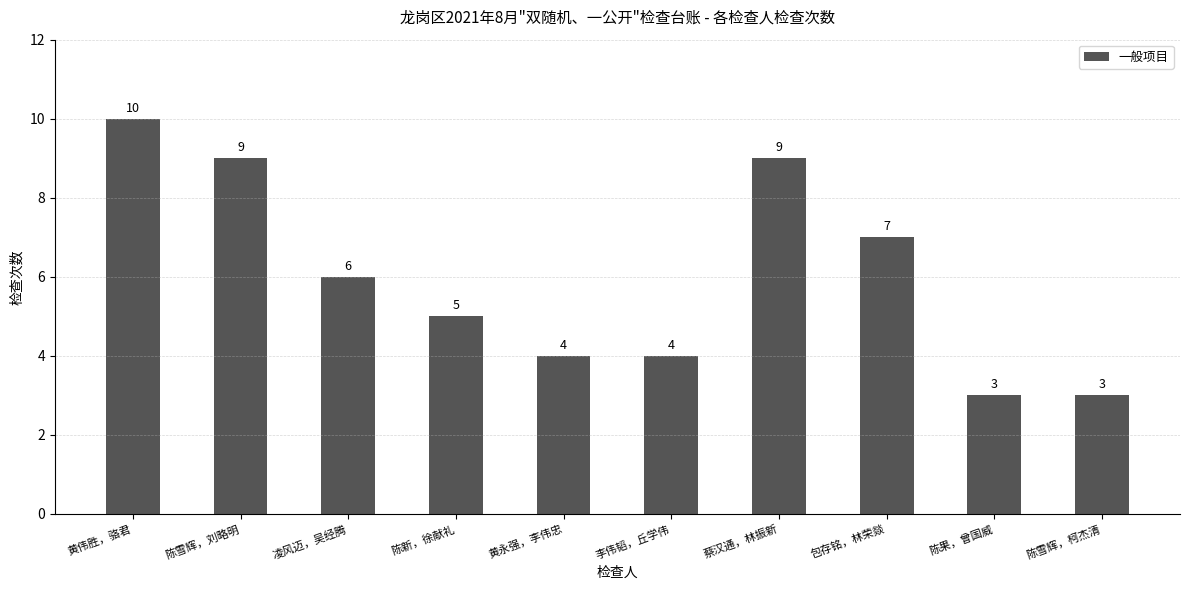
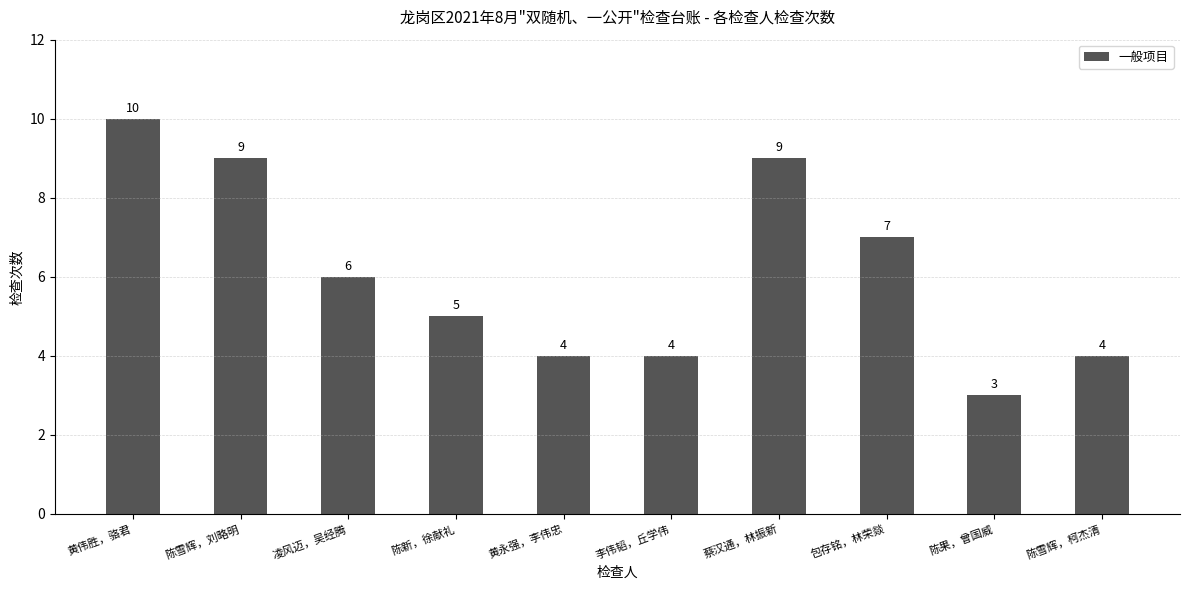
陈雪辉，柯杰清: 3 -> 4
